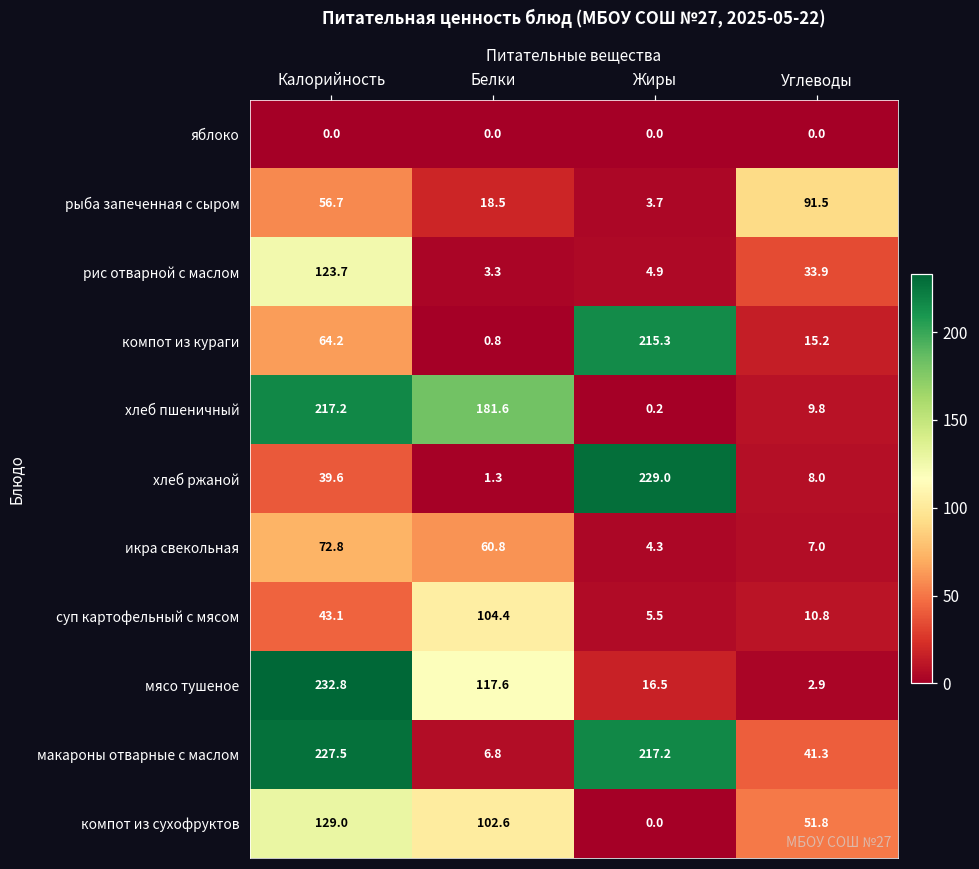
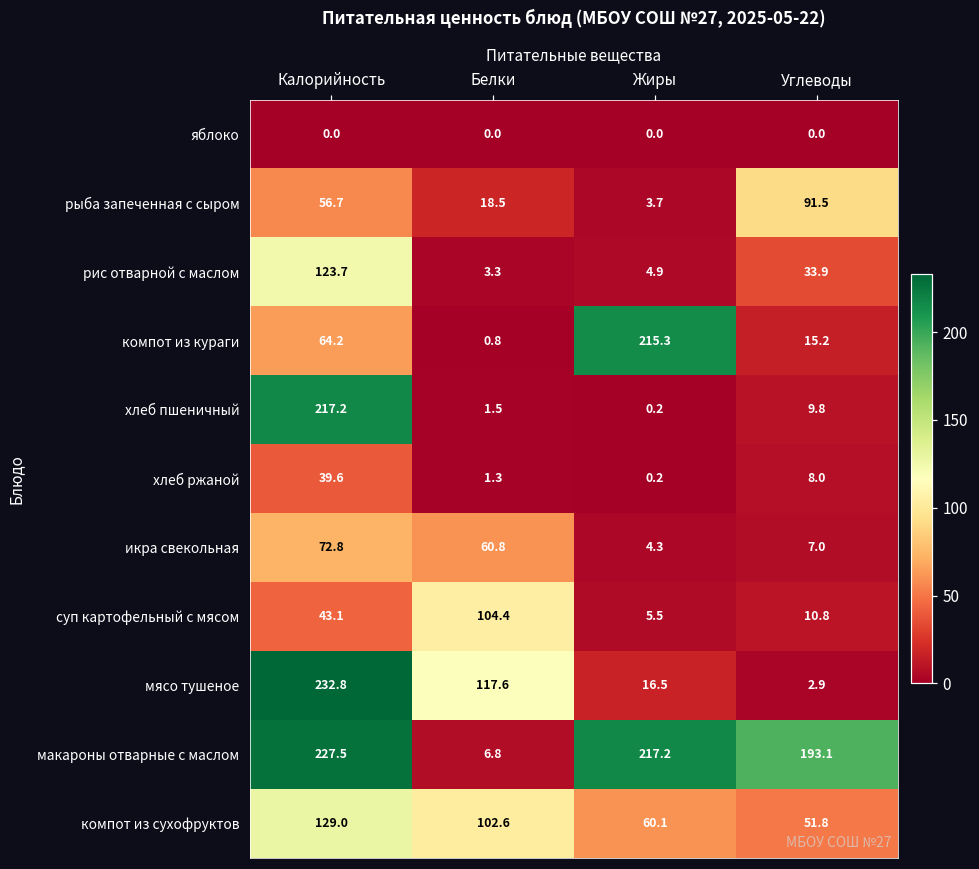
хлеб пшеничный, Белки: 181.6 -> 1.5
хлеб ржаной, Жиры: 229.0 -> 0.2
макароны отварные с маслом, Углеводы: 41.3 -> 193.1
компот из сухофруктов, Жиры: 0.0 -> 60.1
